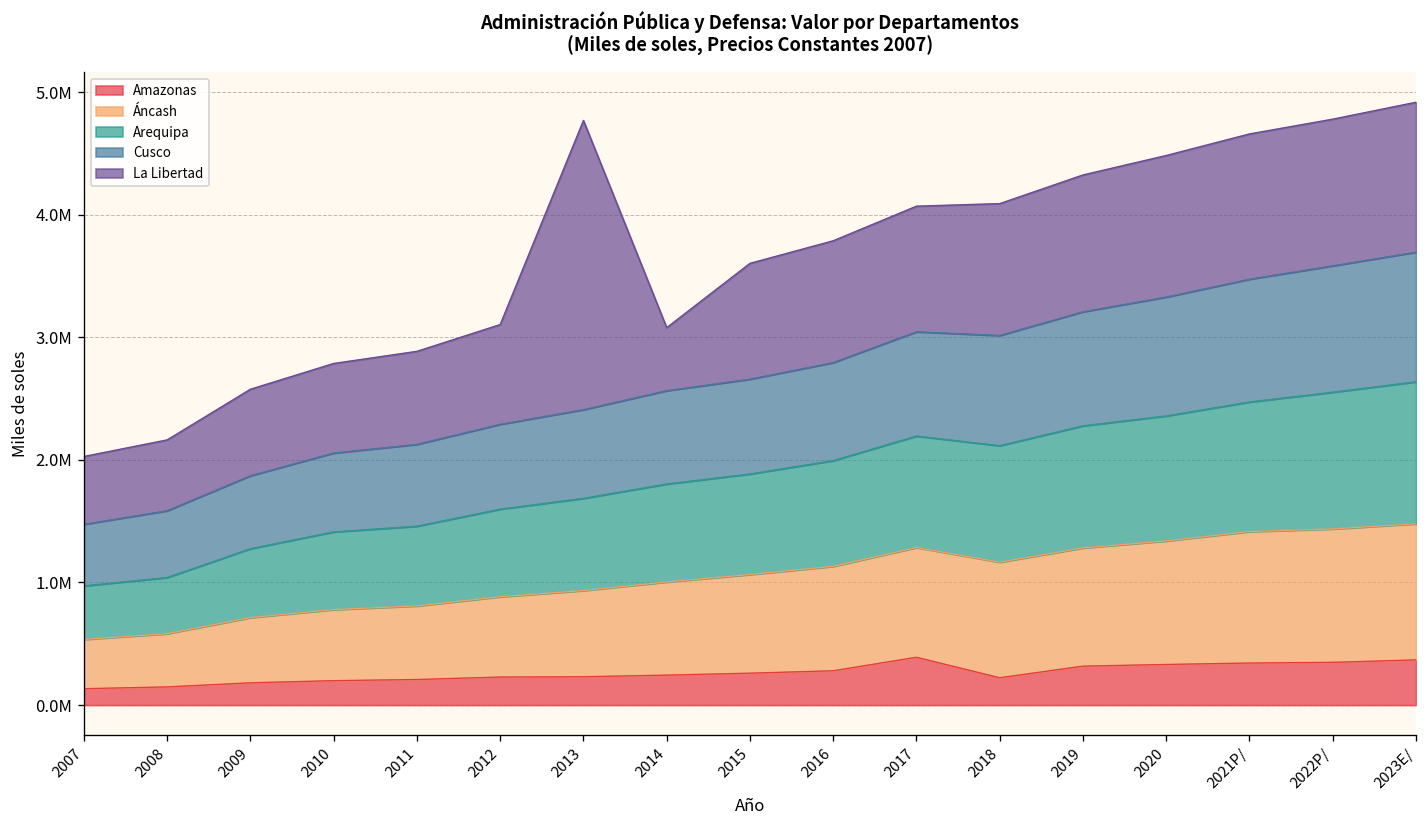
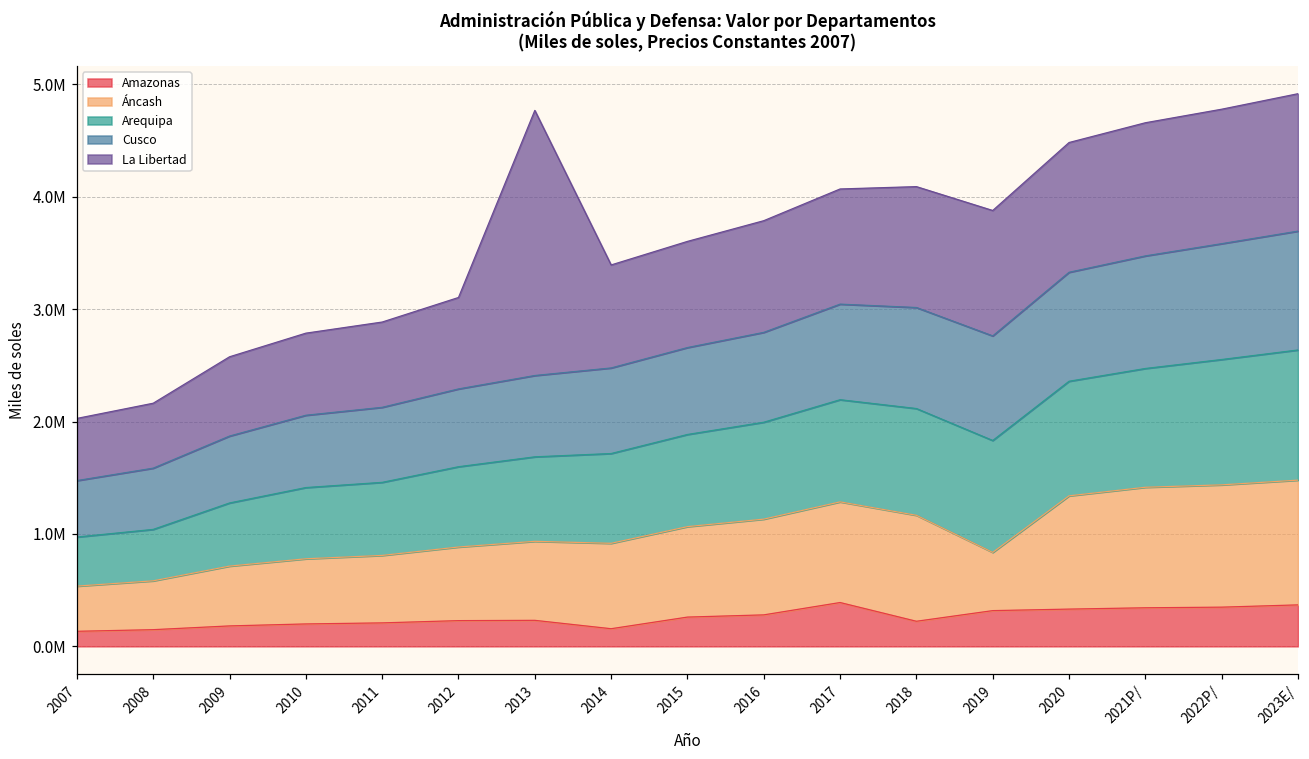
Amazonas, 2014: 240000 -> 160000
La Libertad, 2014: 510000 -> 920000
Áncash, 2019: 960000 -> 520000
